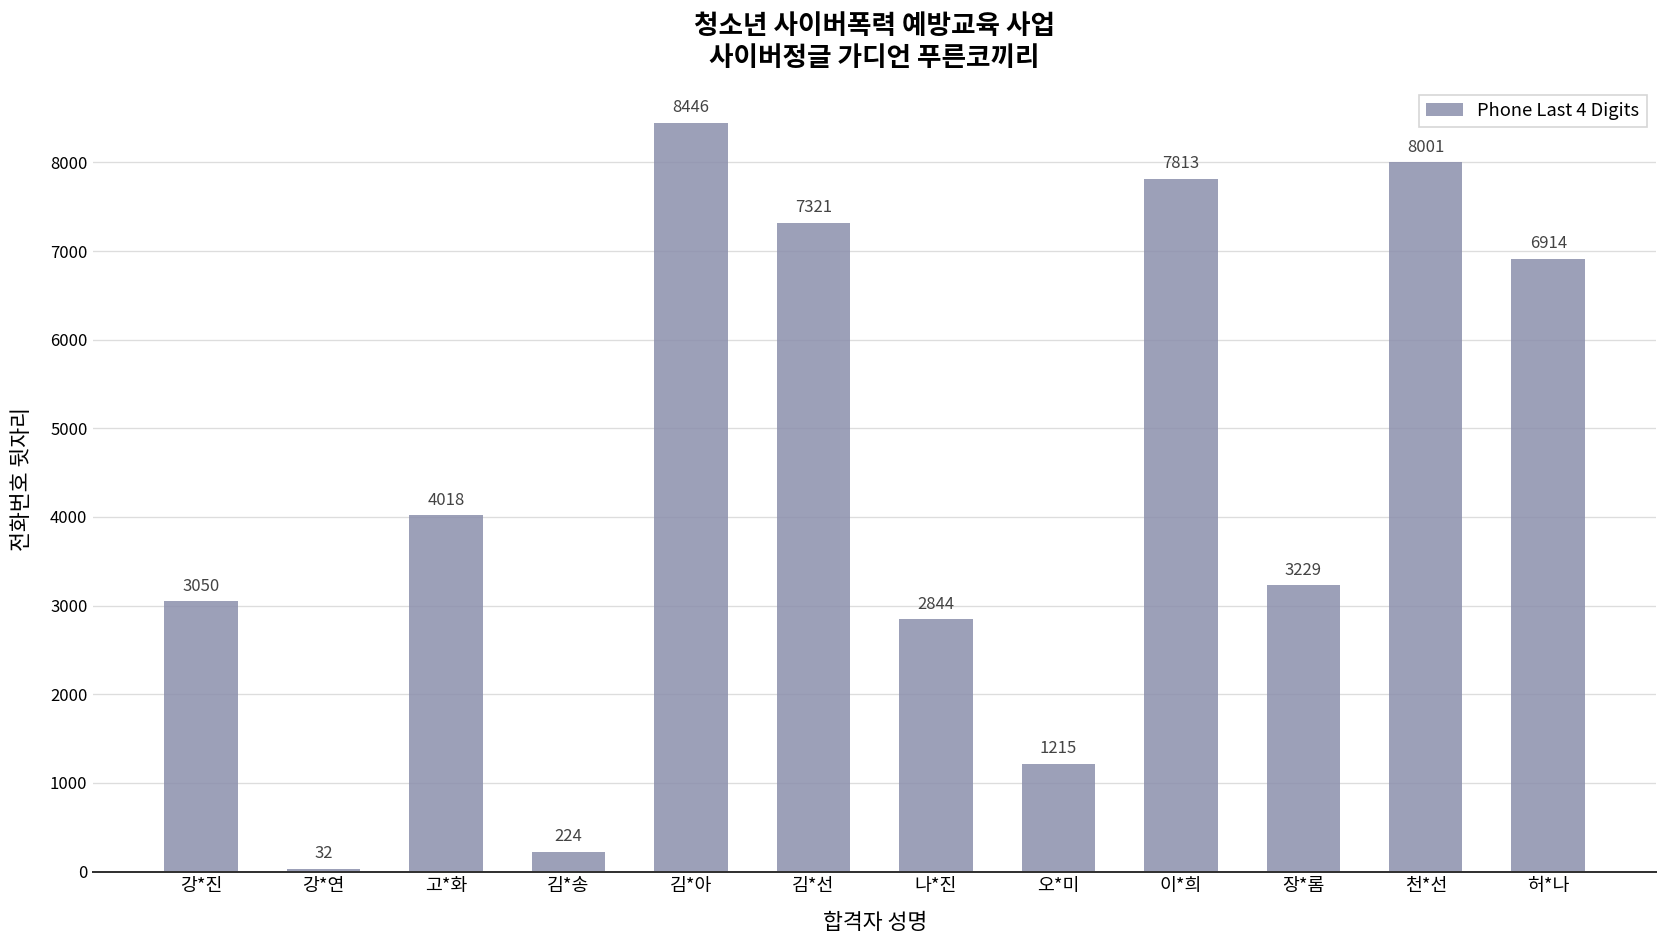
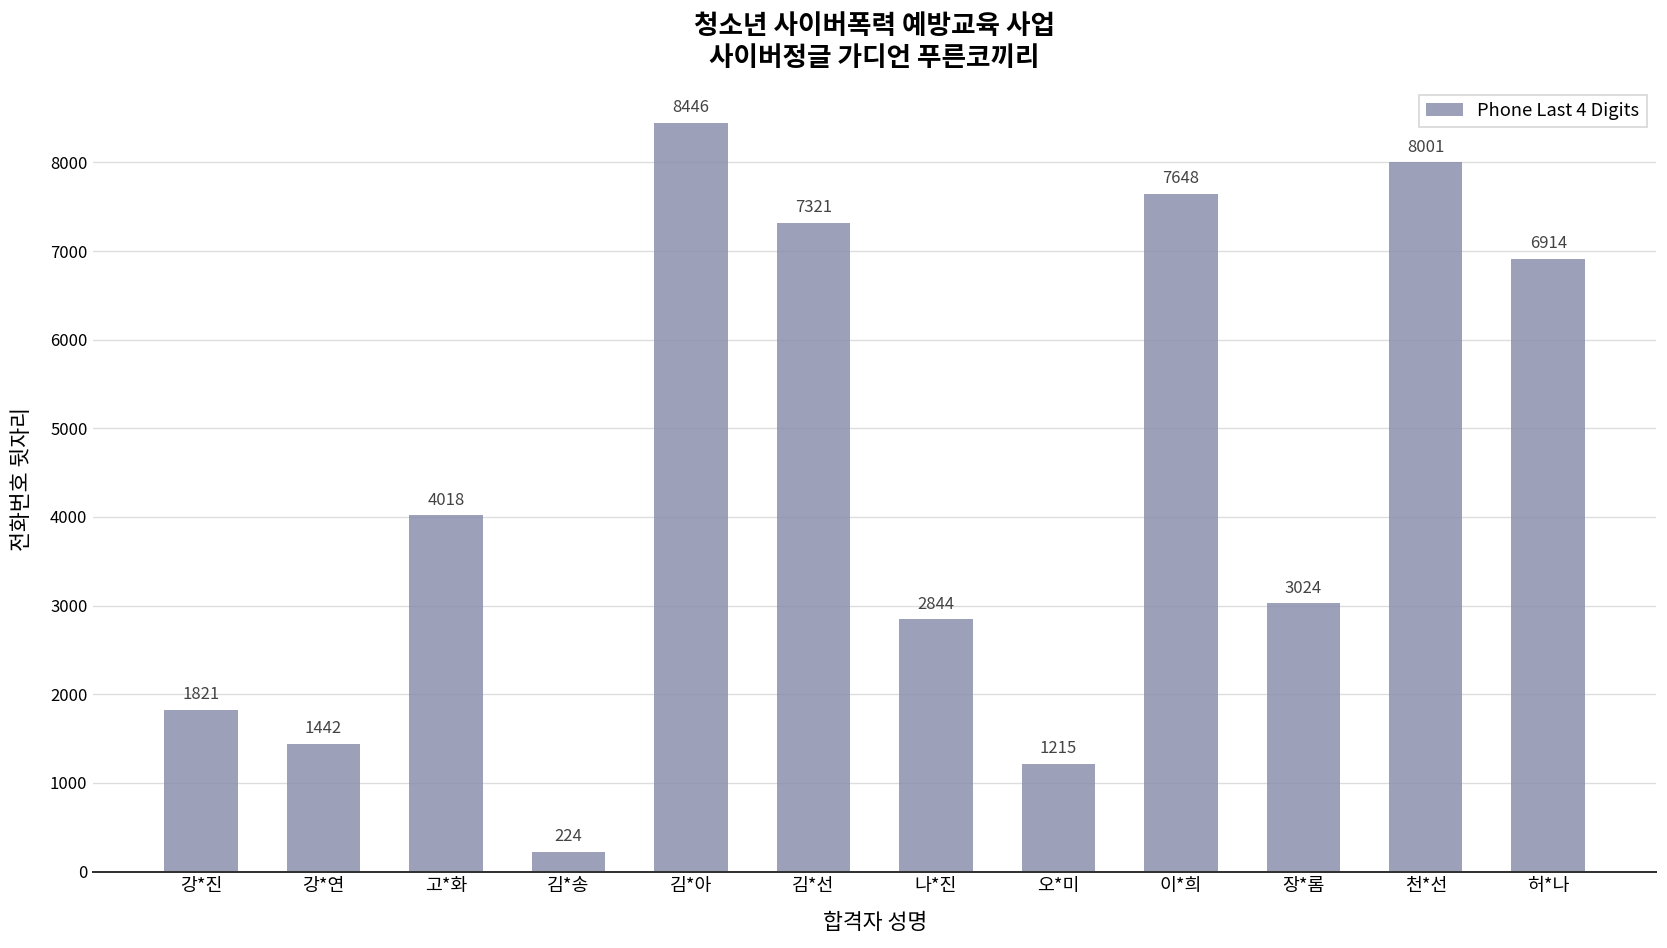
강*진: 3050 -> 1821
강*연: 32 -> 1442
이*희: 7813 -> 7648
장*롬: 3229 -> 3024
